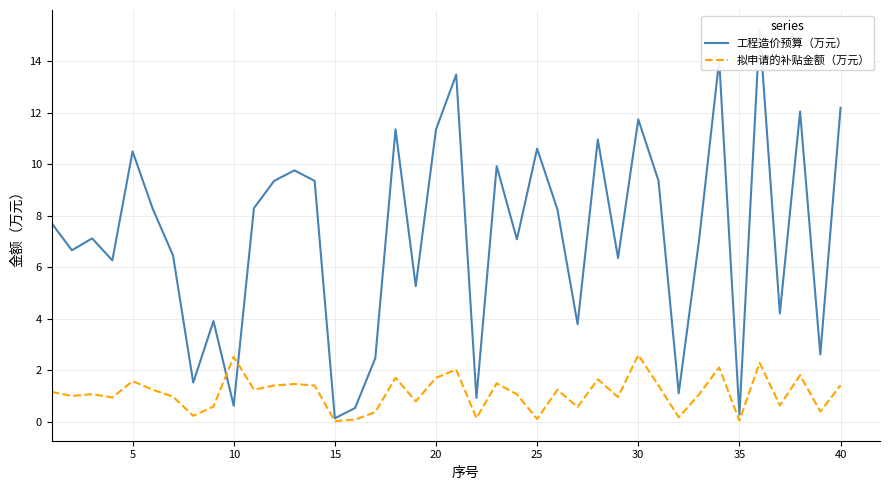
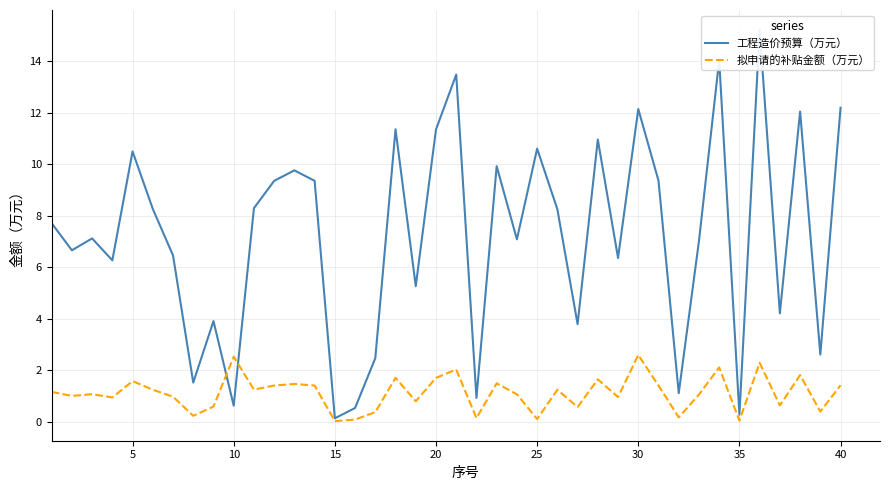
工程造价预算（万元）, 30: 11.7 -> 12.1
